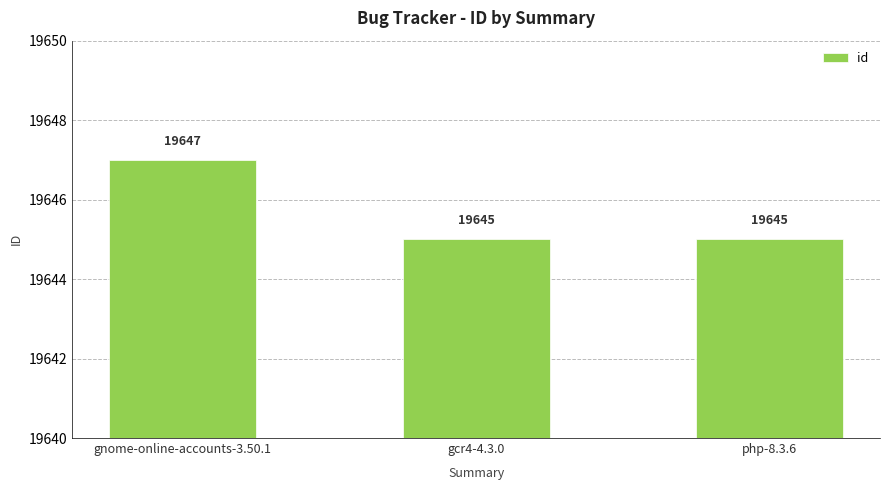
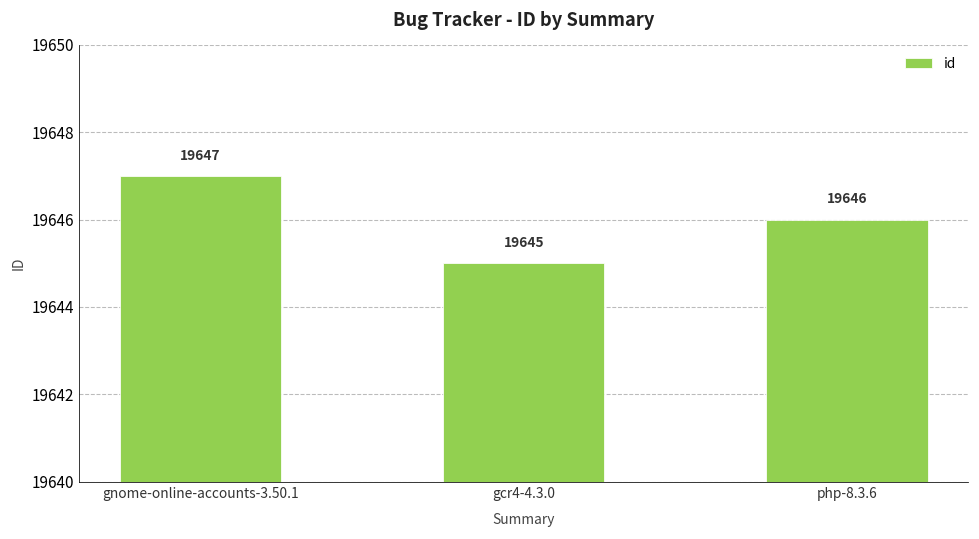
php-8.3.6: 19645 -> 19646
